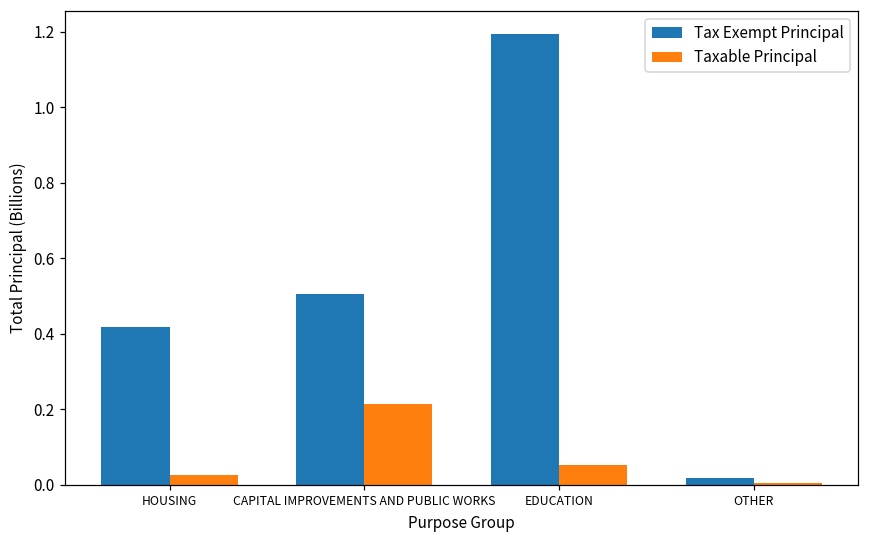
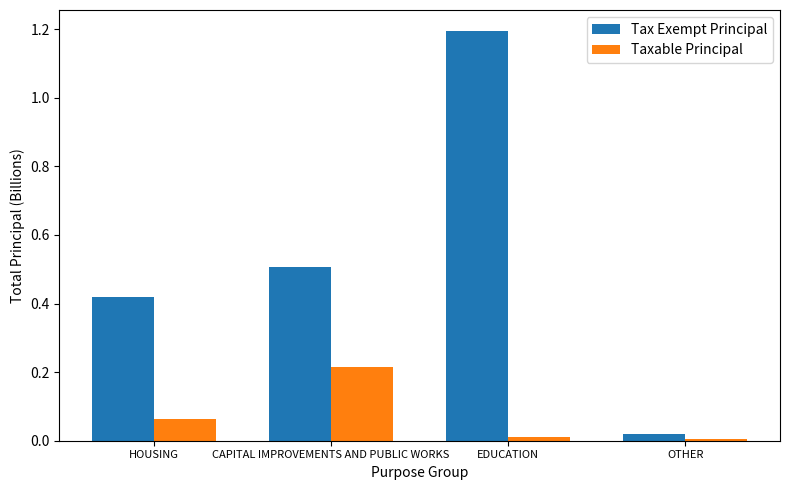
Taxable Principal, HOUSING: 0.02 -> 0.06
Taxable Principal, EDUCATION: 0.05 -> 0.01
